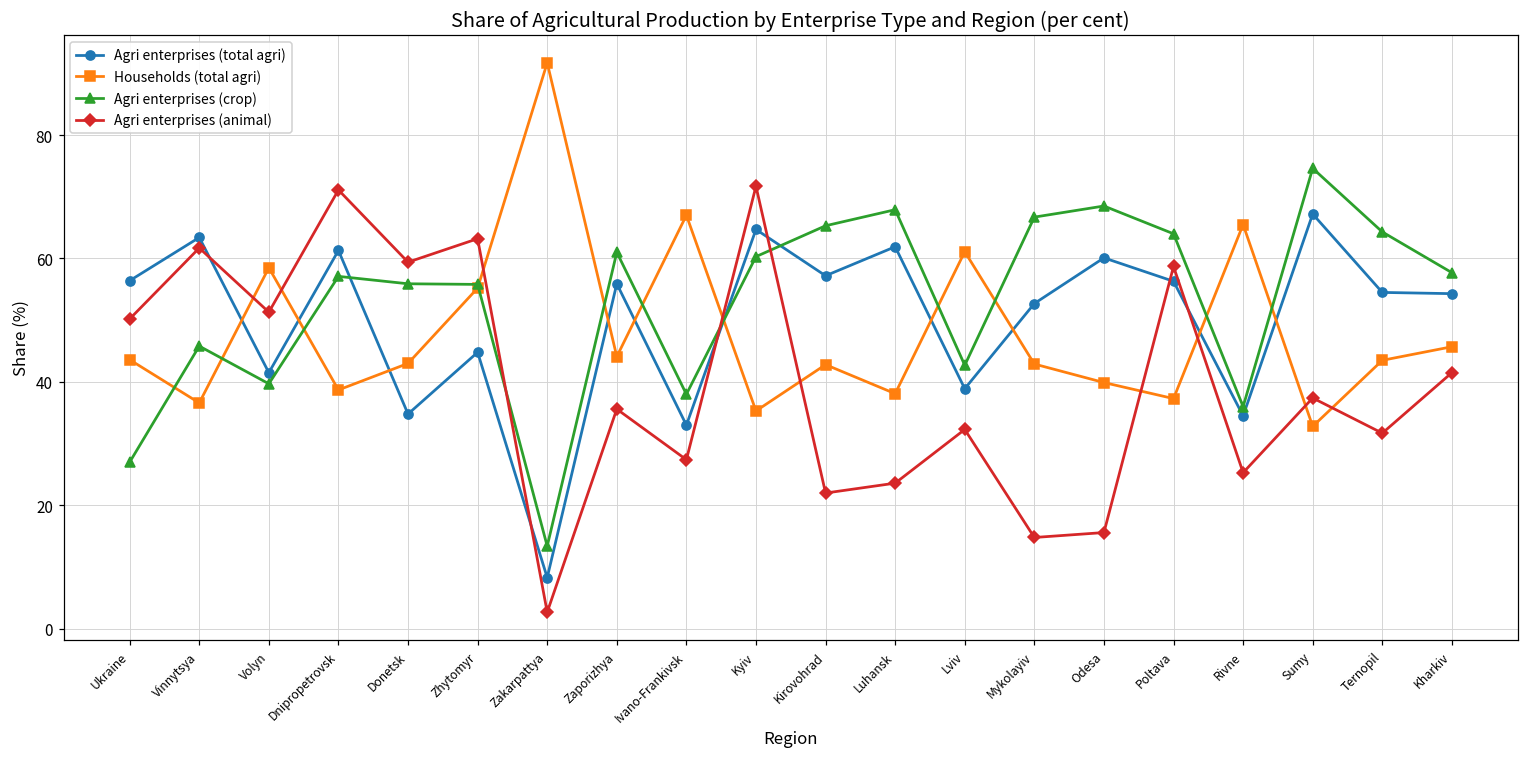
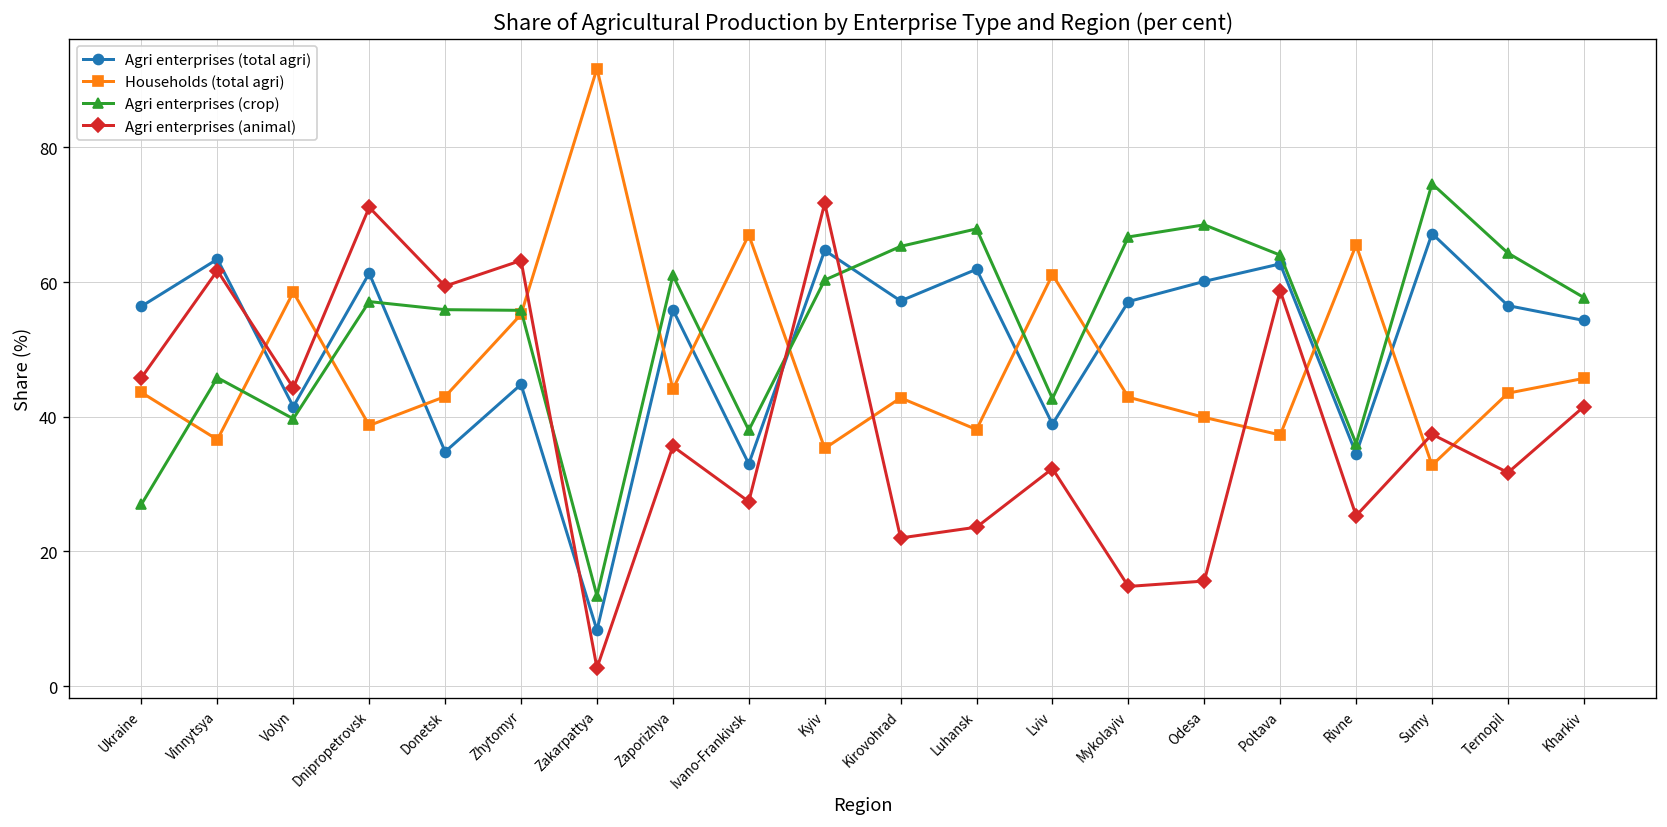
Agri enterprises (animal), Ukraine: 50 -> 46
Agri enterprises (animal), Volyn: 51 -> 44
Agri enterprises (total agri), Mykolayiv: 53 -> 57
Agri enterprises (total agri), Poltava: 56 -> 63
Agri enterprises (total agri), Ternopil: 55 -> 57
